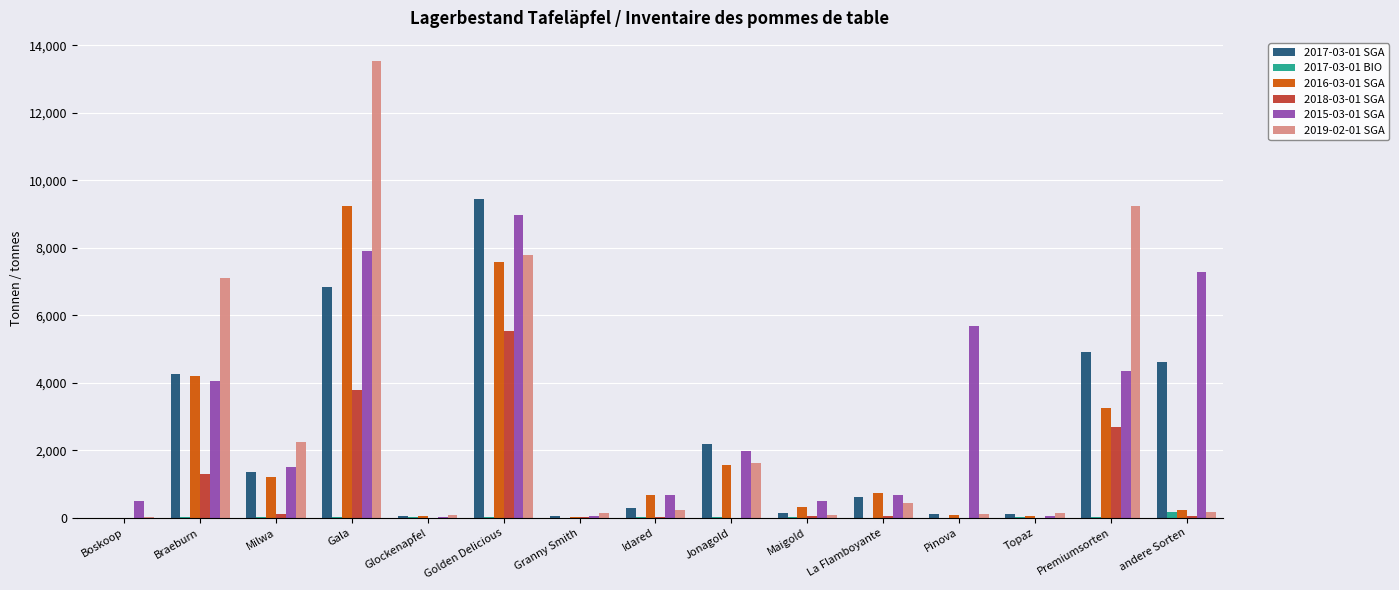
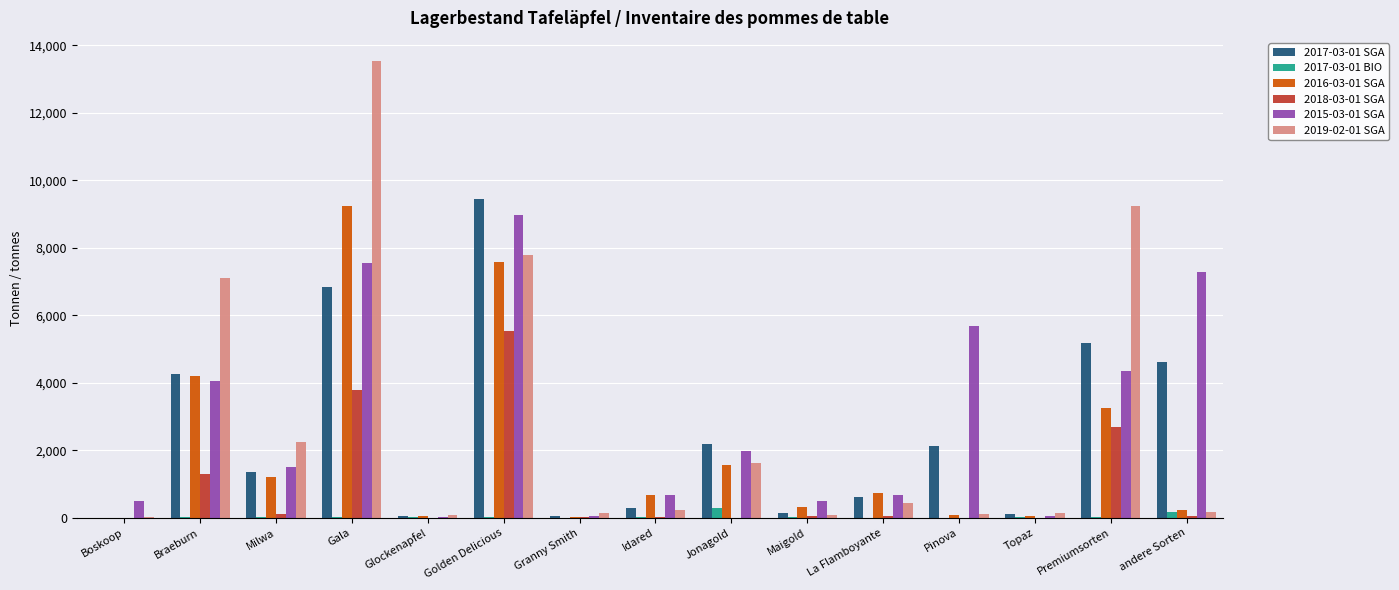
2015-03-01 SGA, Gala: 7,900 -> 7,500
2017-03-01 BIO, Jonagold: 0 -> 300
2017-03-01 SGA, Pinova: 100 -> 2,100
2017-03-01 SGA, Premiumsorten: 4,900 -> 5,200
